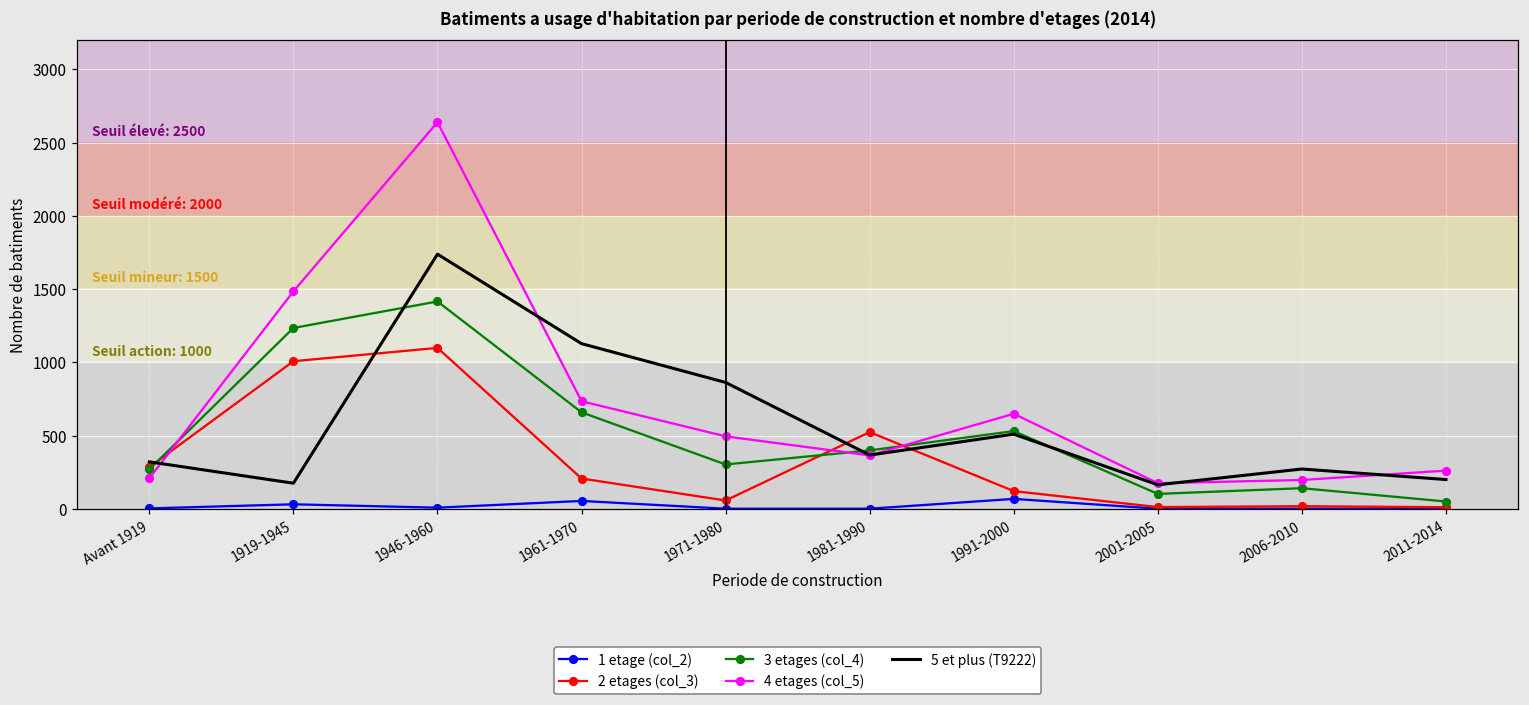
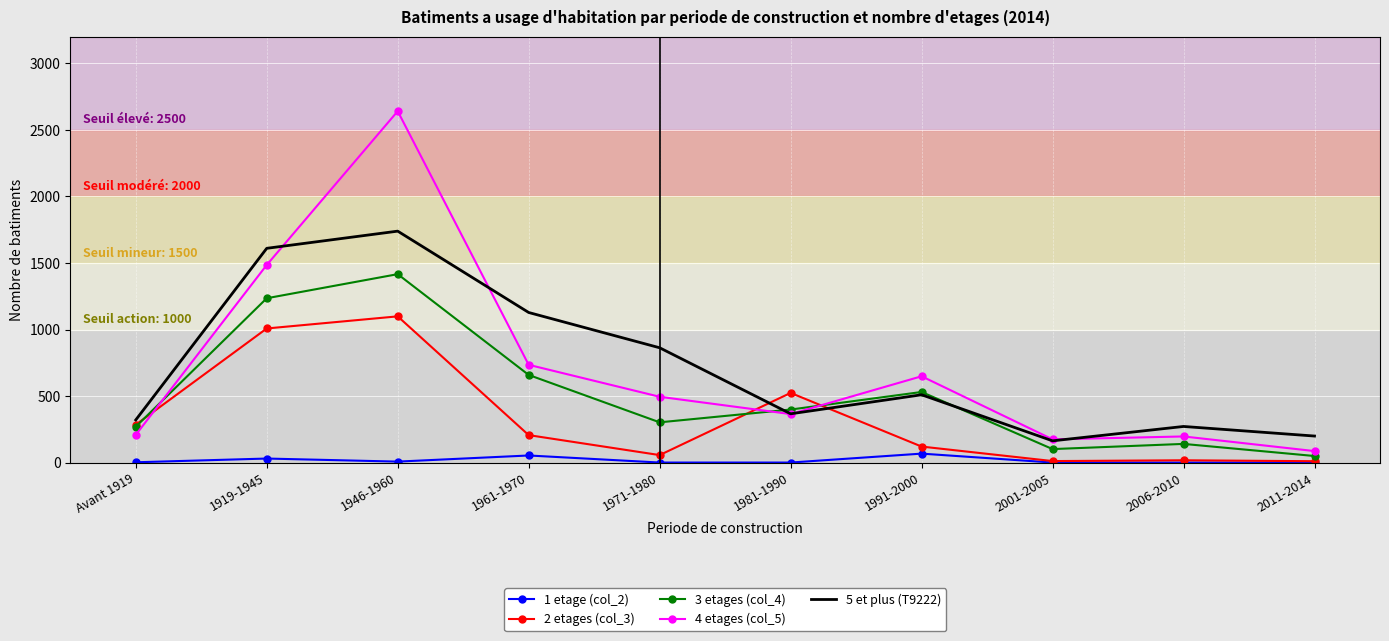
5 et plus (T9222), 1919-1945: 180 -> 1610
4 etages (col_5), 2011-2014: 260 -> 90
